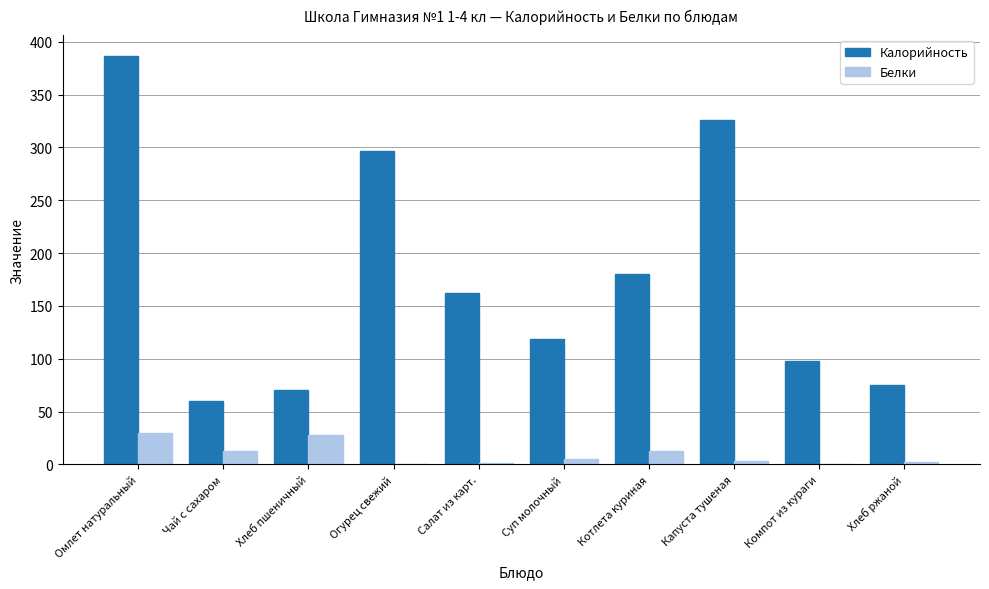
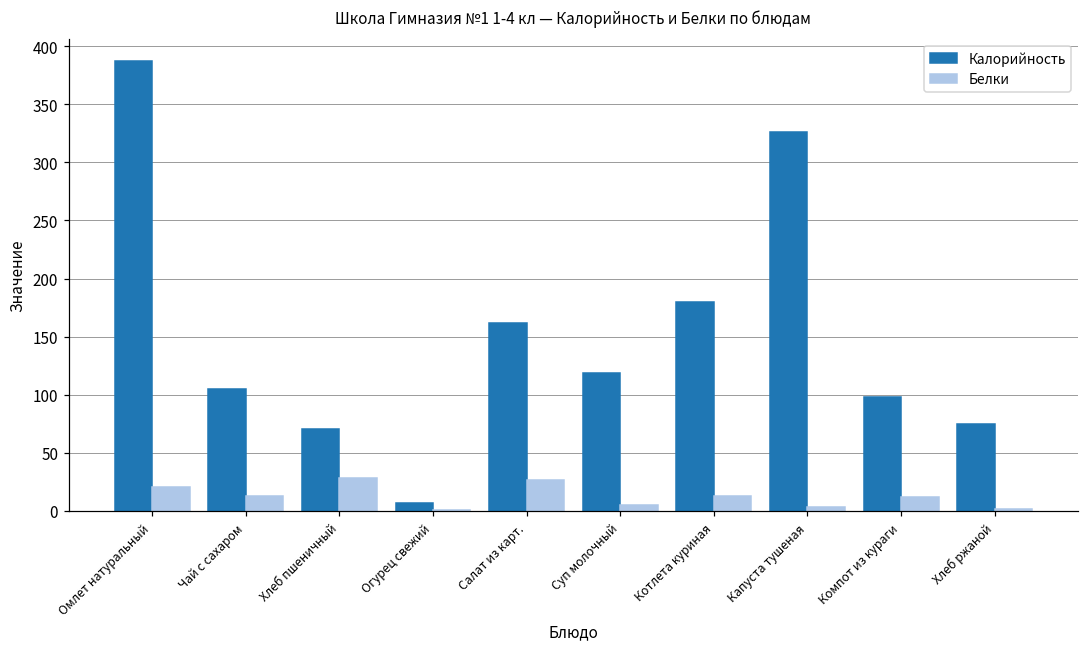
Белки, Омлет натуральный: 30 -> 21
Калорийность, Чай с сахаром: 60 -> 105
Калорийность, Огурец свежий: 297 -> 7
Белки, Салат из карт.: 2 -> 27
Белки, Компот из кураги: 0 -> 12
